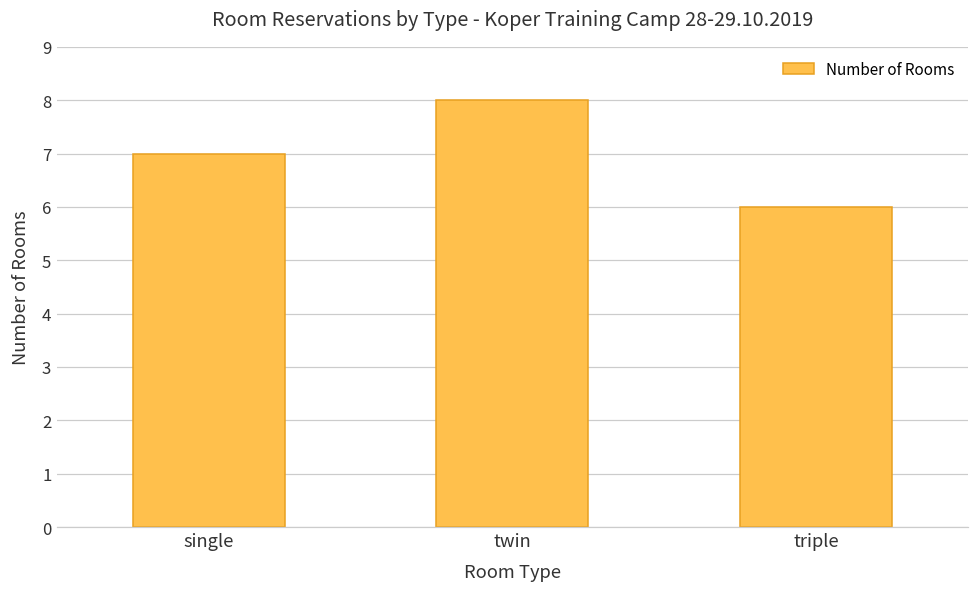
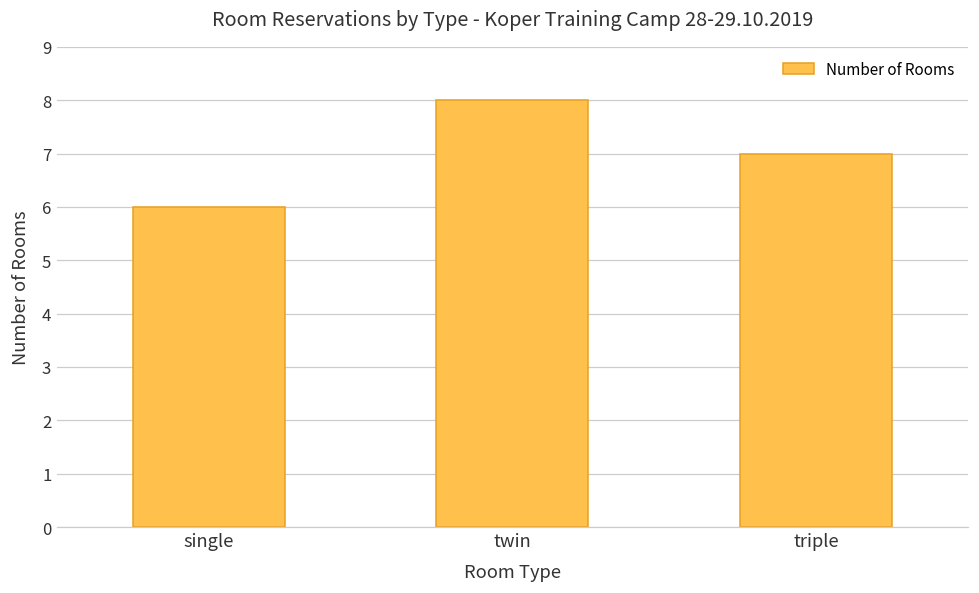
single: 7 -> 6
triple: 6 -> 7
